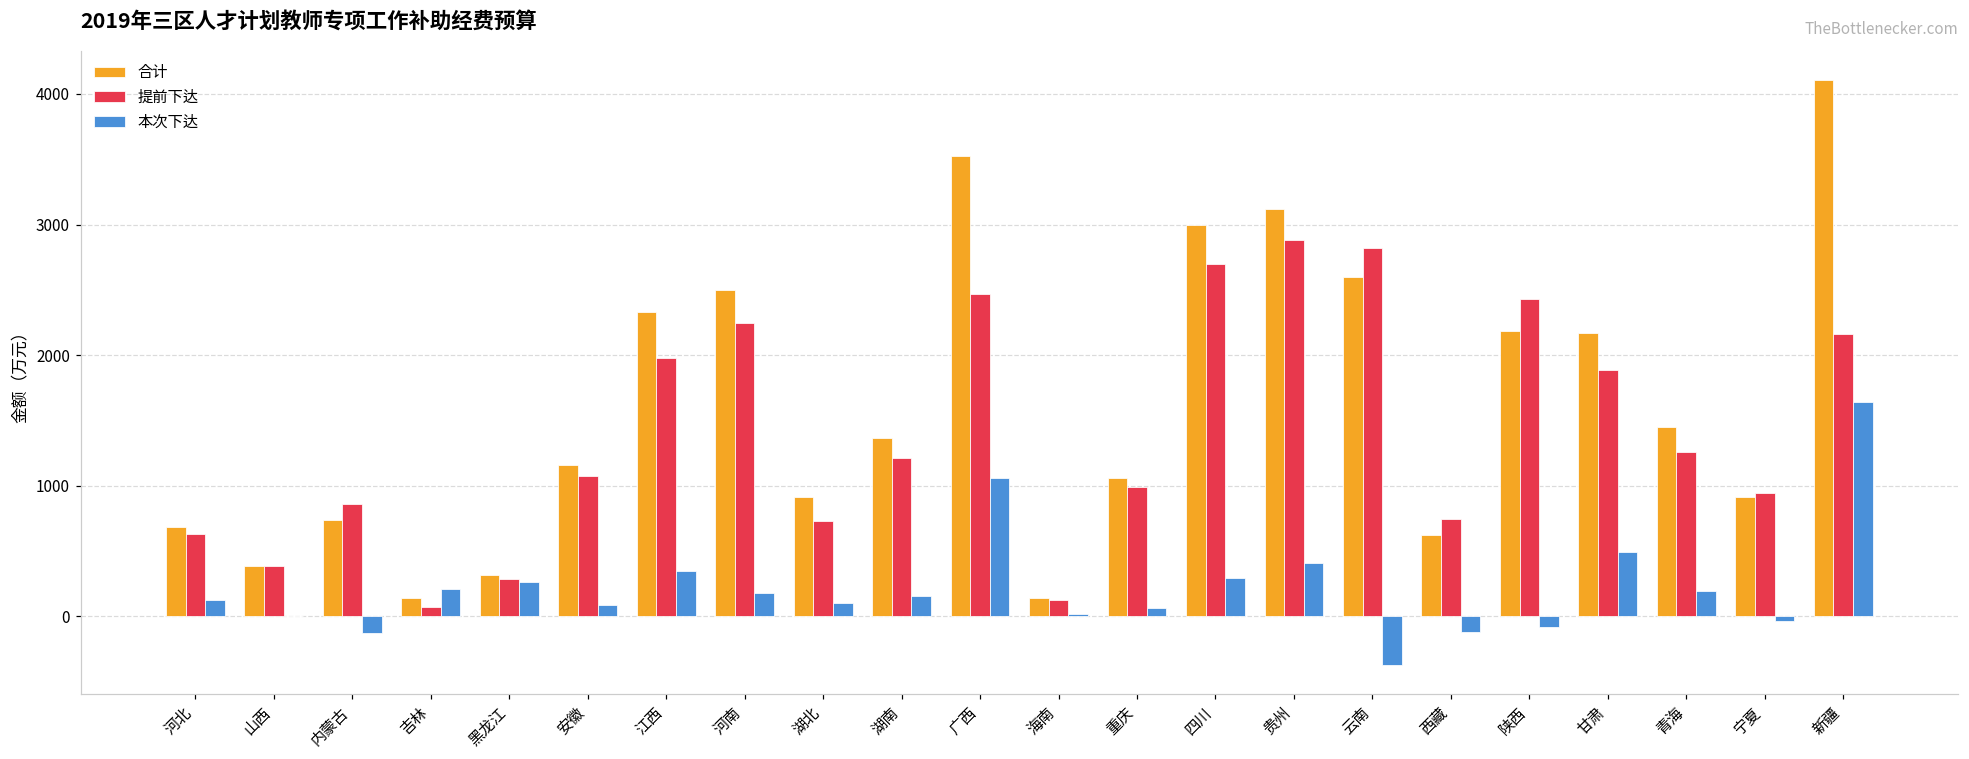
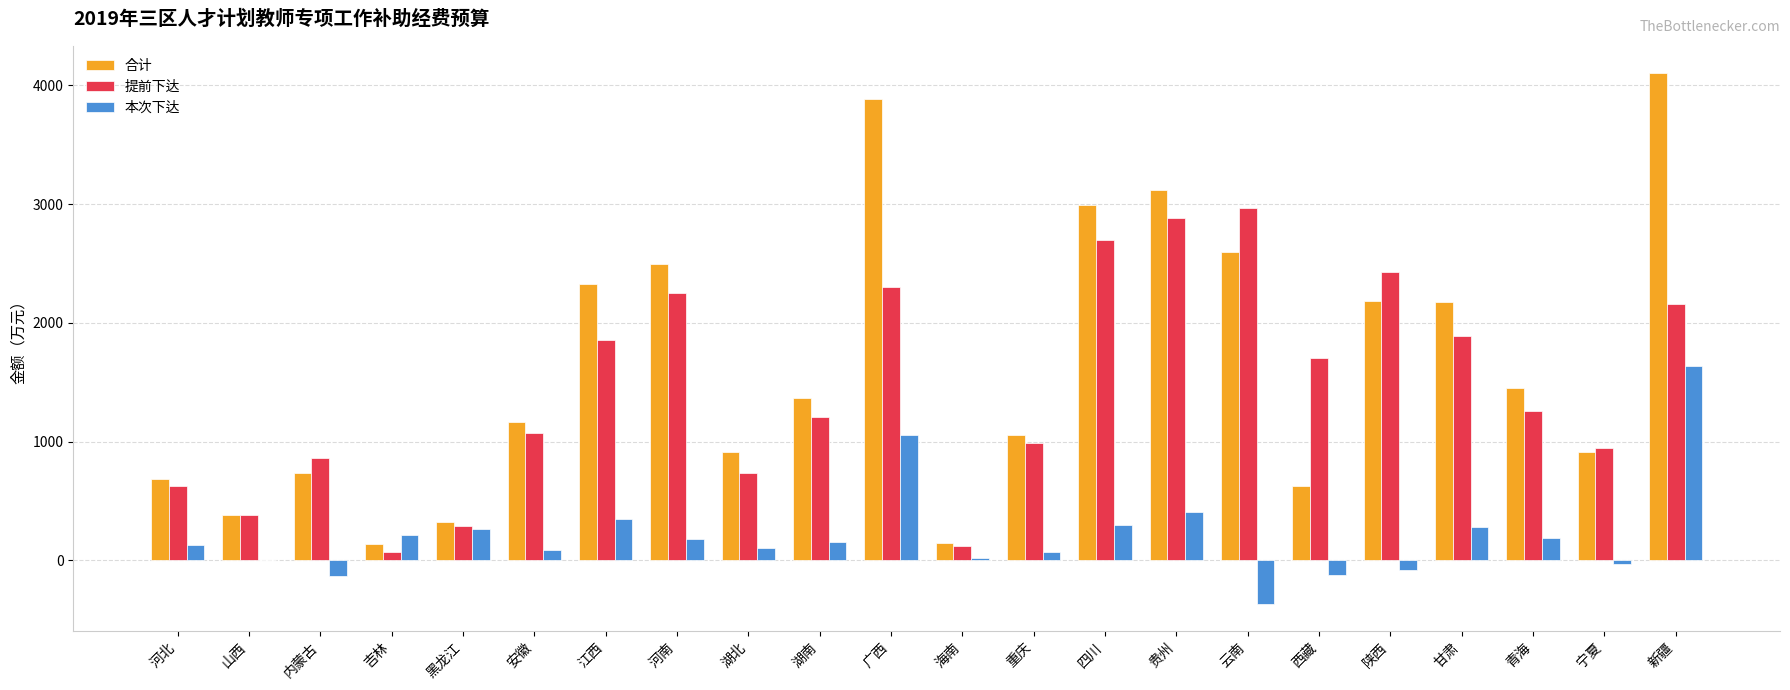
提前下达, 江西: 1980 -> 1860
合计, 广西: 3520 -> 3890
提前下达, 广西: 2470 -> 2300
提前下达, 云南: 2820 -> 2970
提前下达, 西藏: 750 -> 1700
本次下达, 甘肃: 490 -> 280
